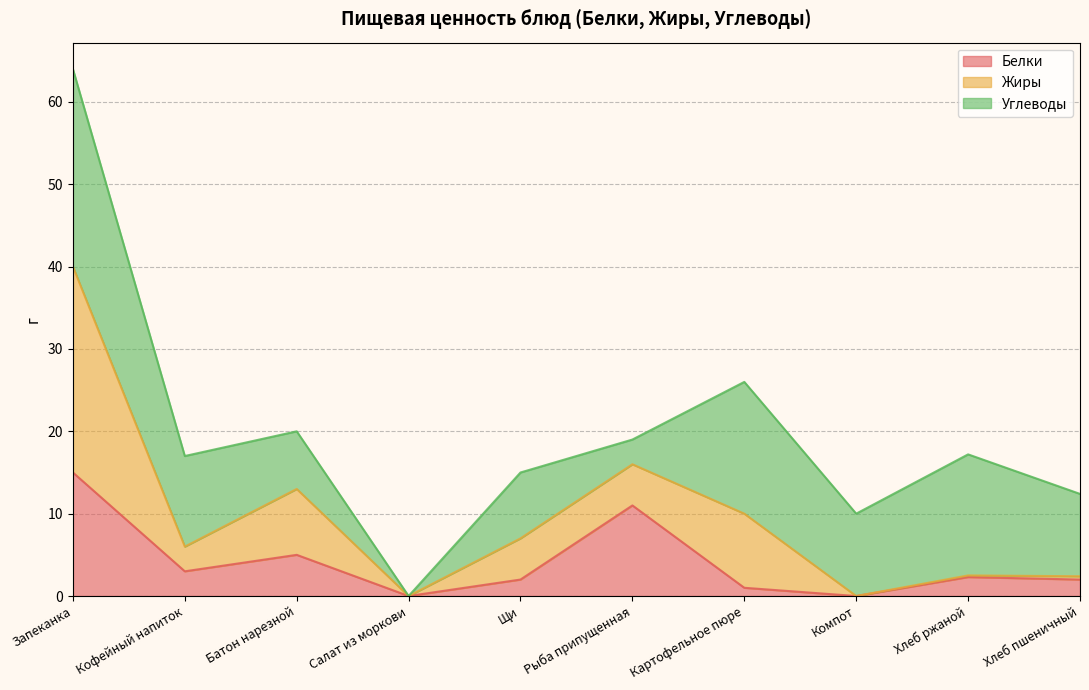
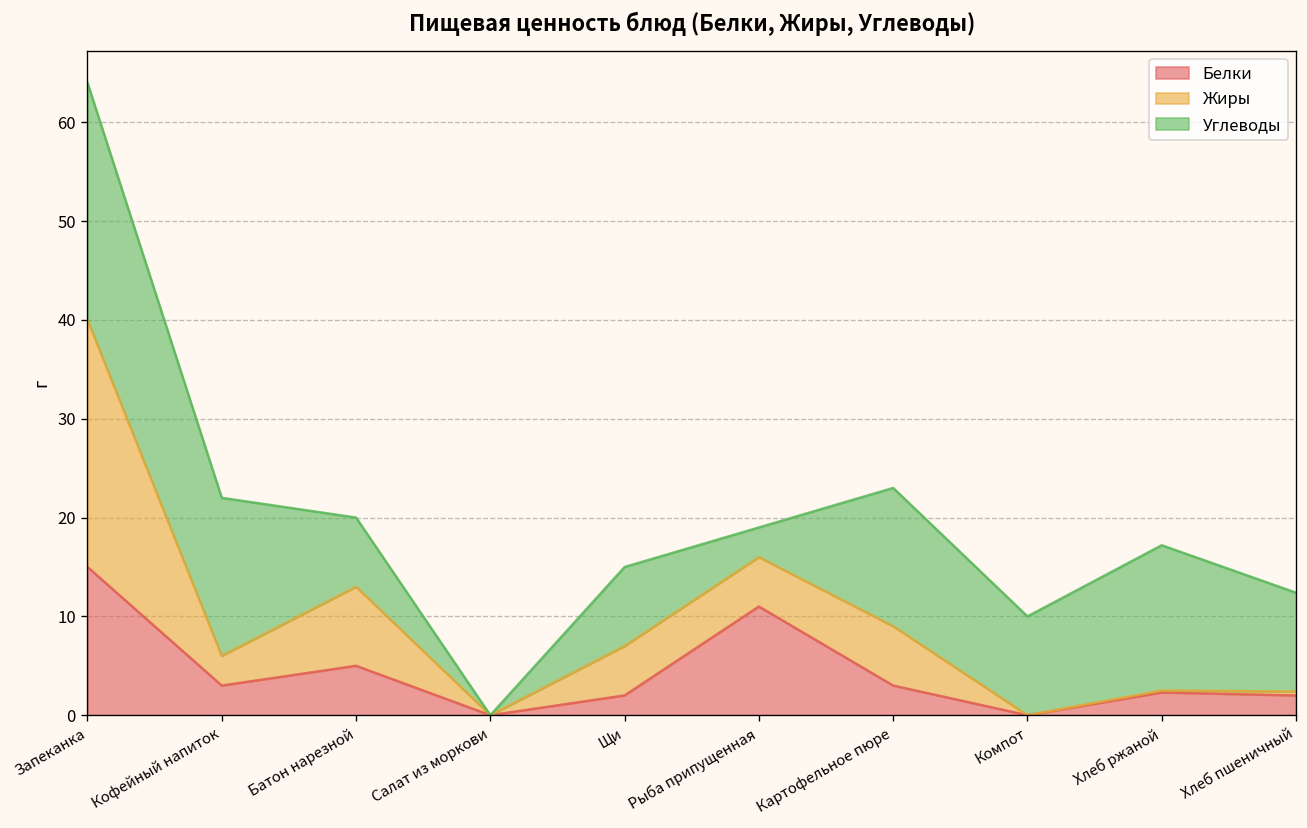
Углеводы, Кофейный напиток: 11 -> 16
Белки, Картофельное пюре: 1 -> 3
Жиры, Картофельное пюре: 9 -> 6
Углеводы, Картофельное пюре: 16 -> 14
